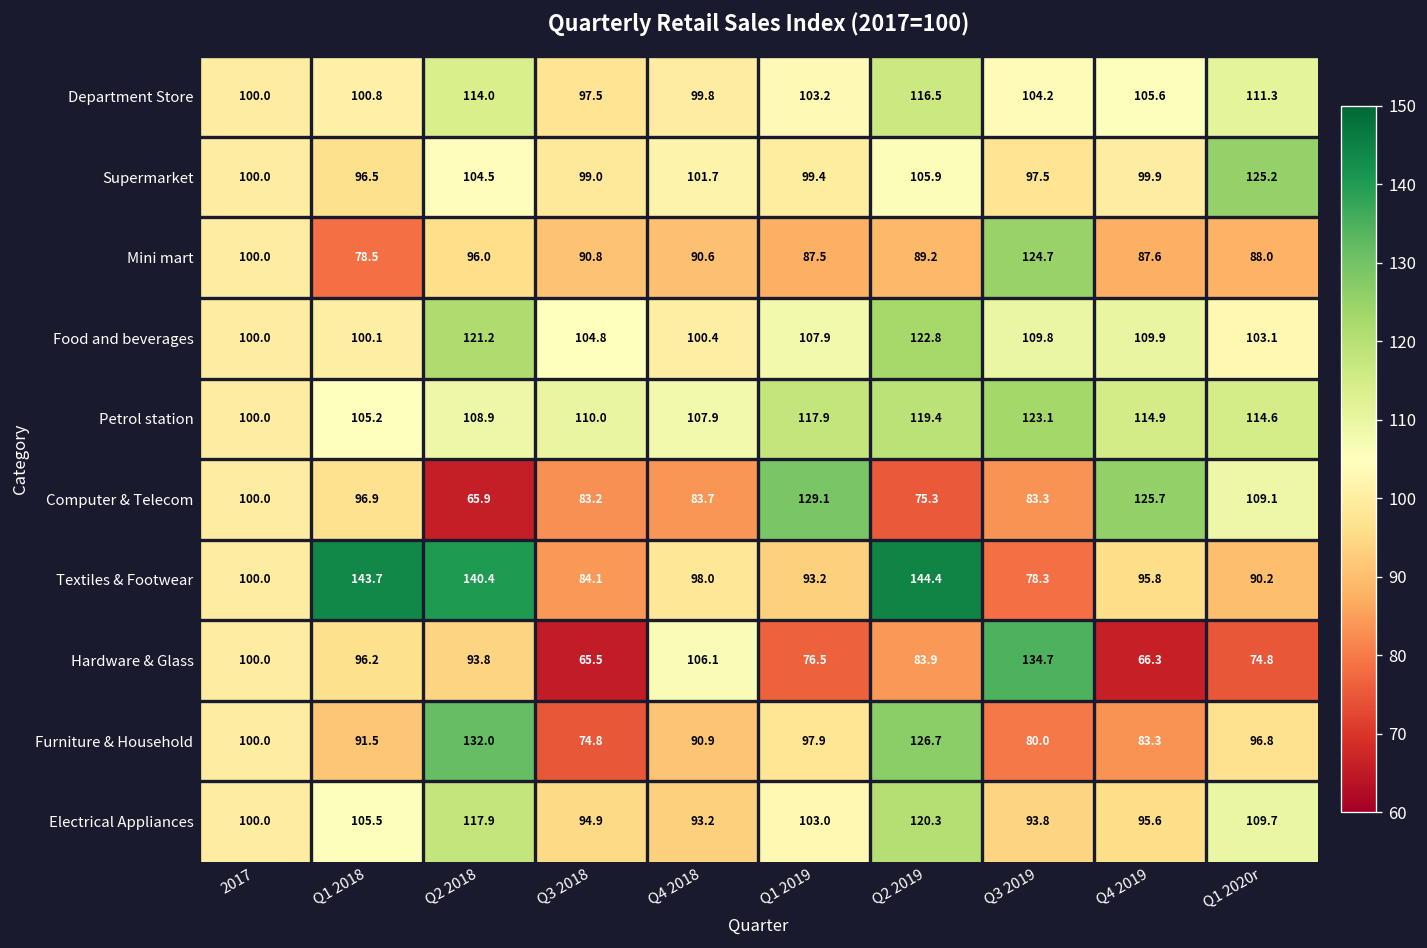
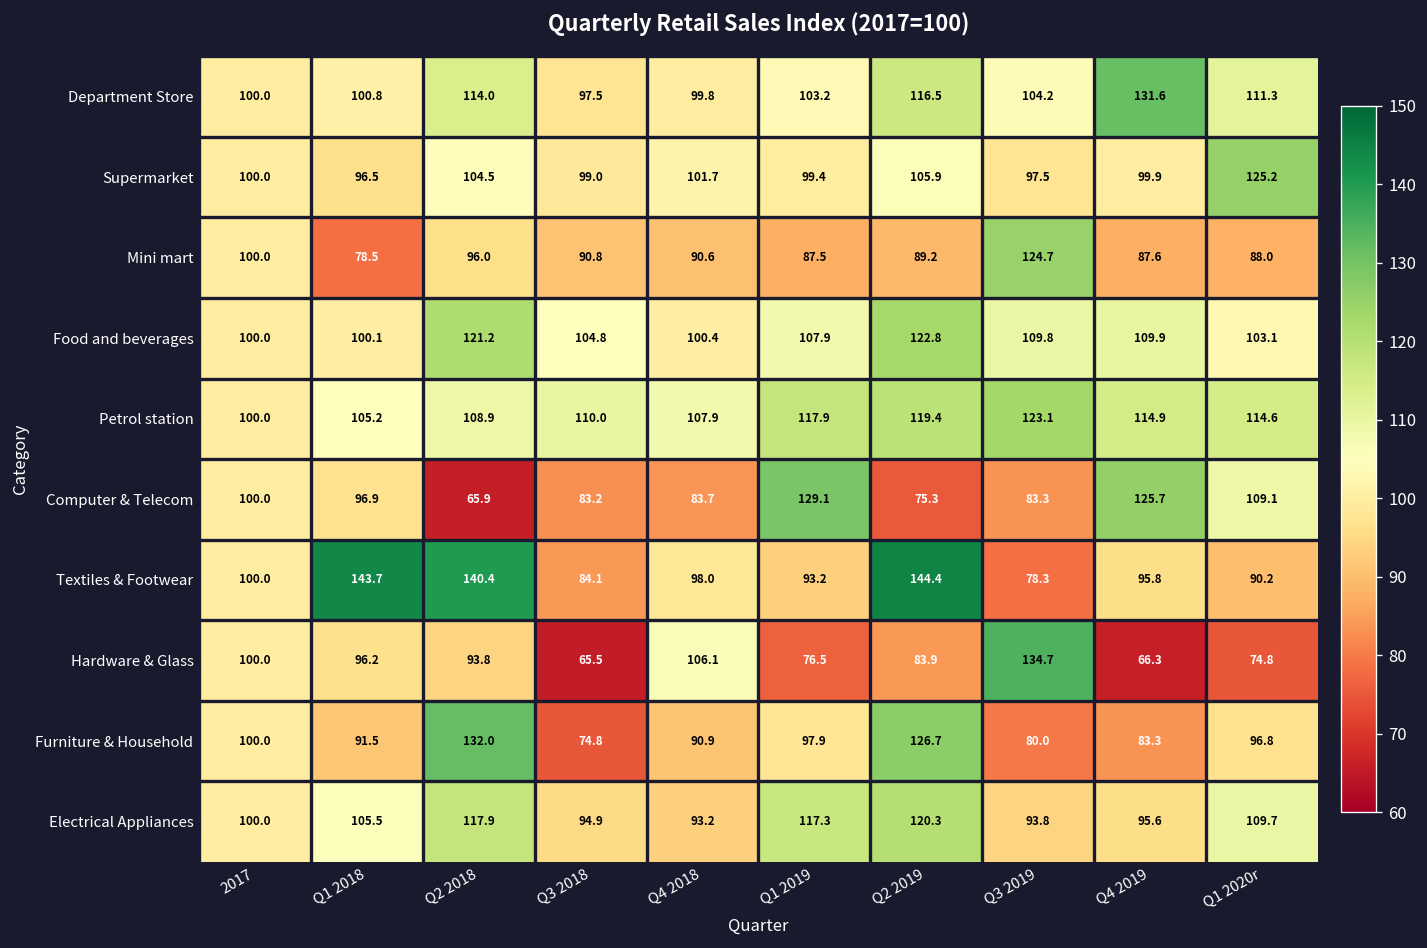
Department Store, Q4 2019: 105.6 -> 131.6
Electrical Appliances, Q1 2019: 103.0 -> 117.3
